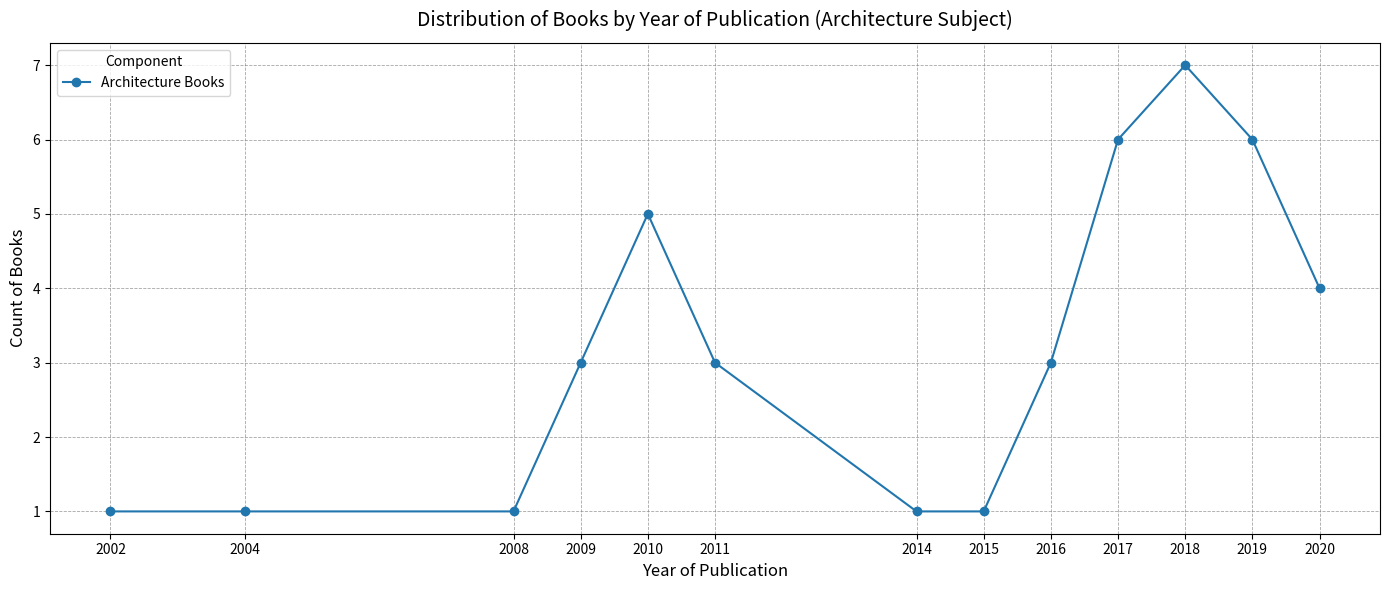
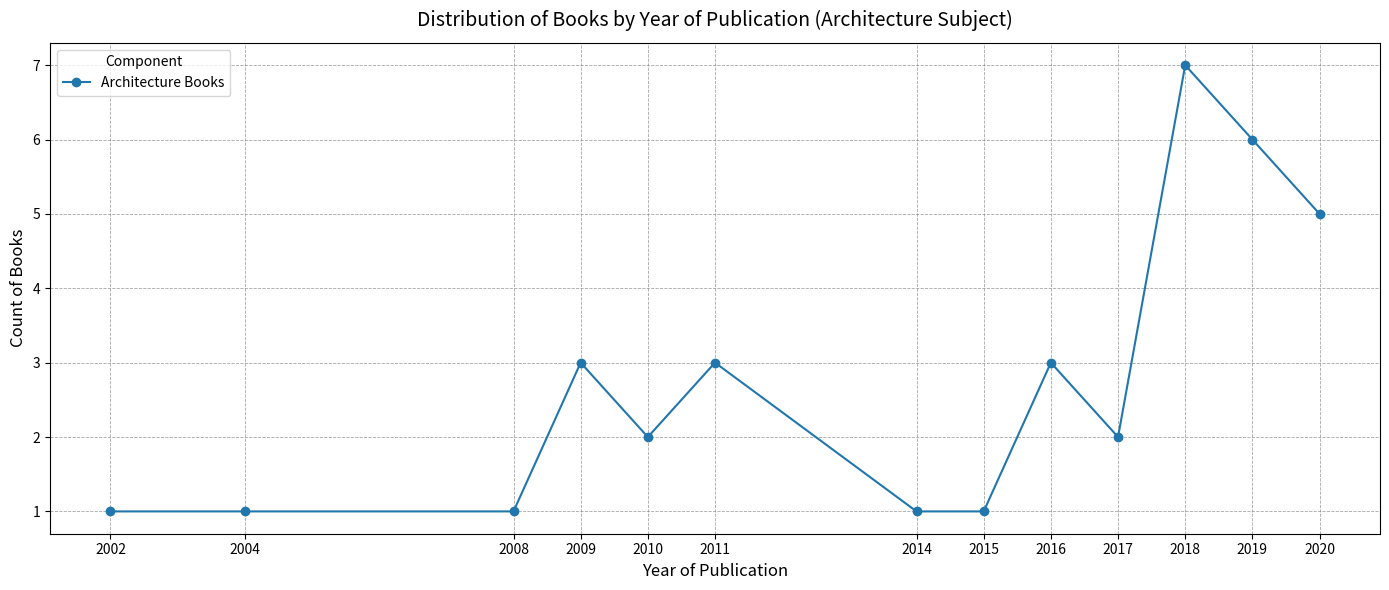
2010: 5 -> 2
2017: 6 -> 2
2020: 4 -> 5
